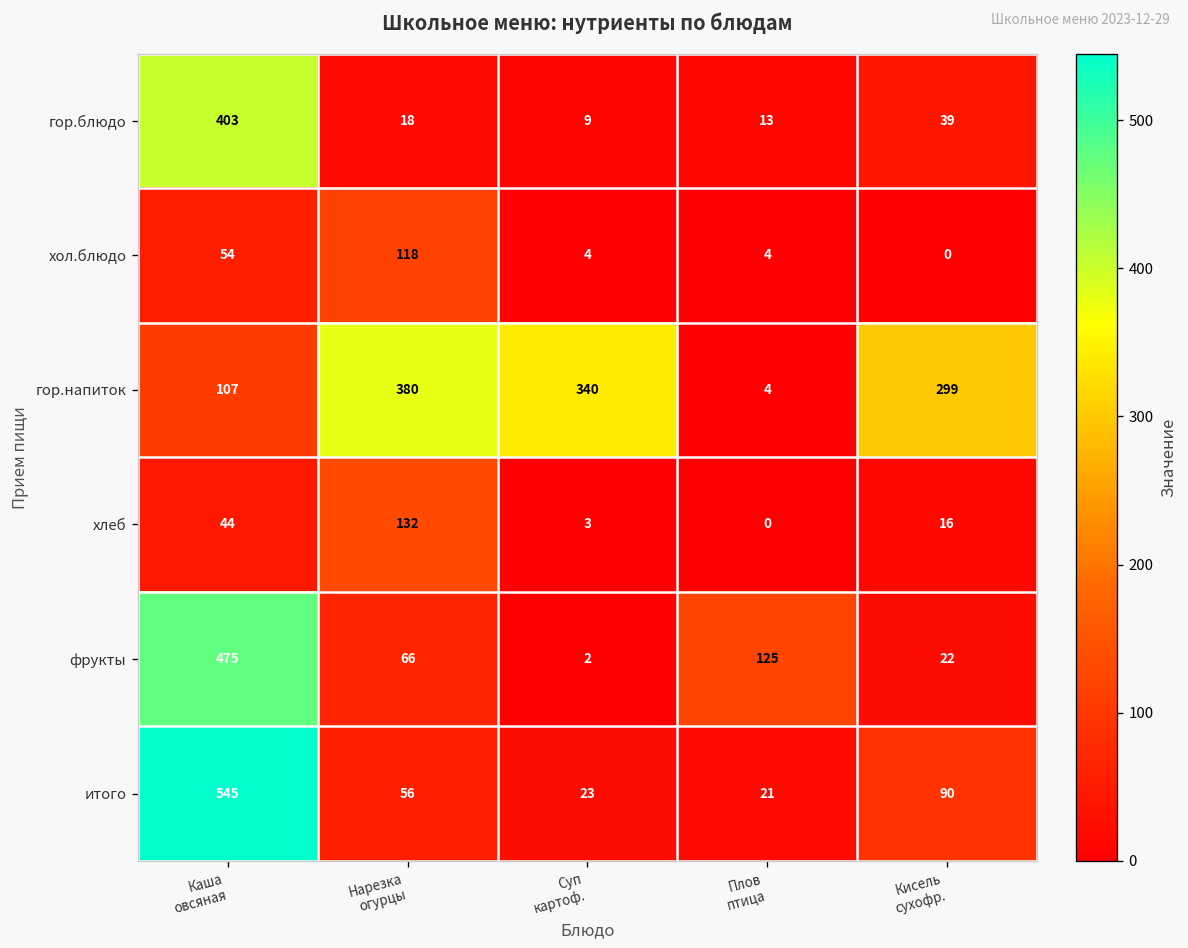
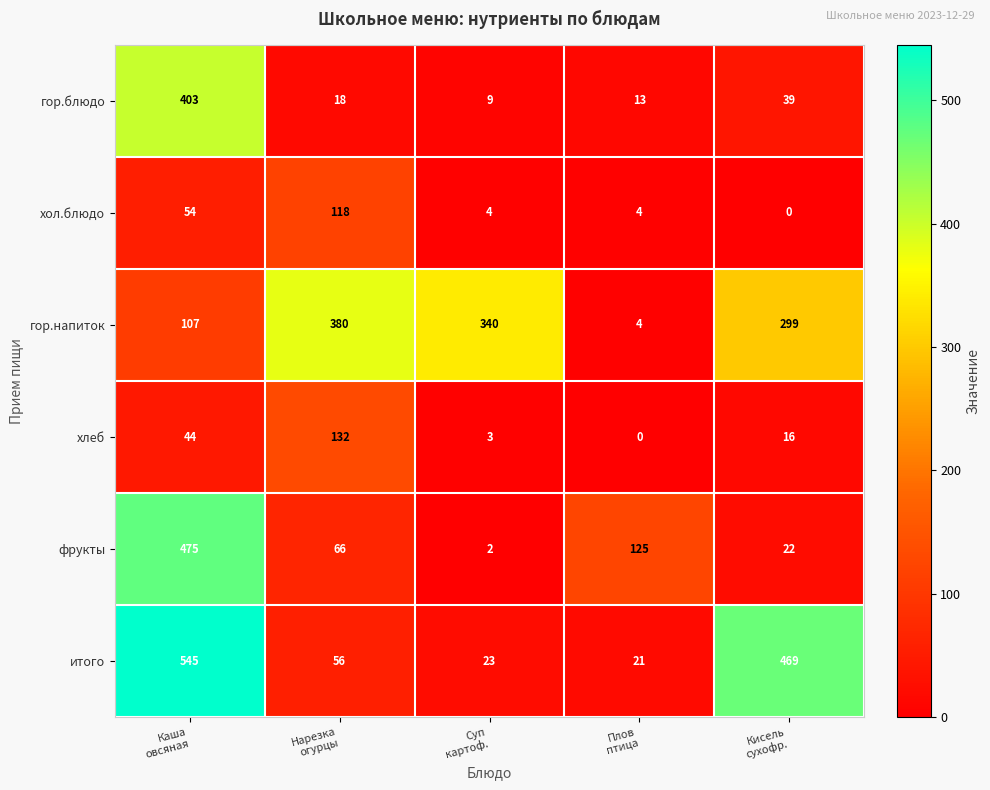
итого, Кисель сухофр.: 90 -> 469
